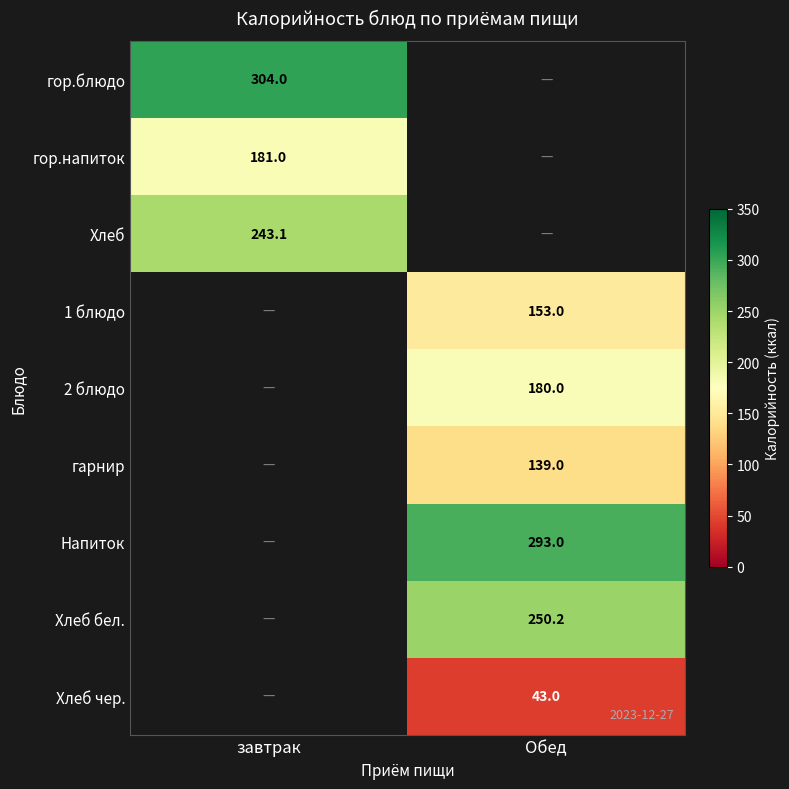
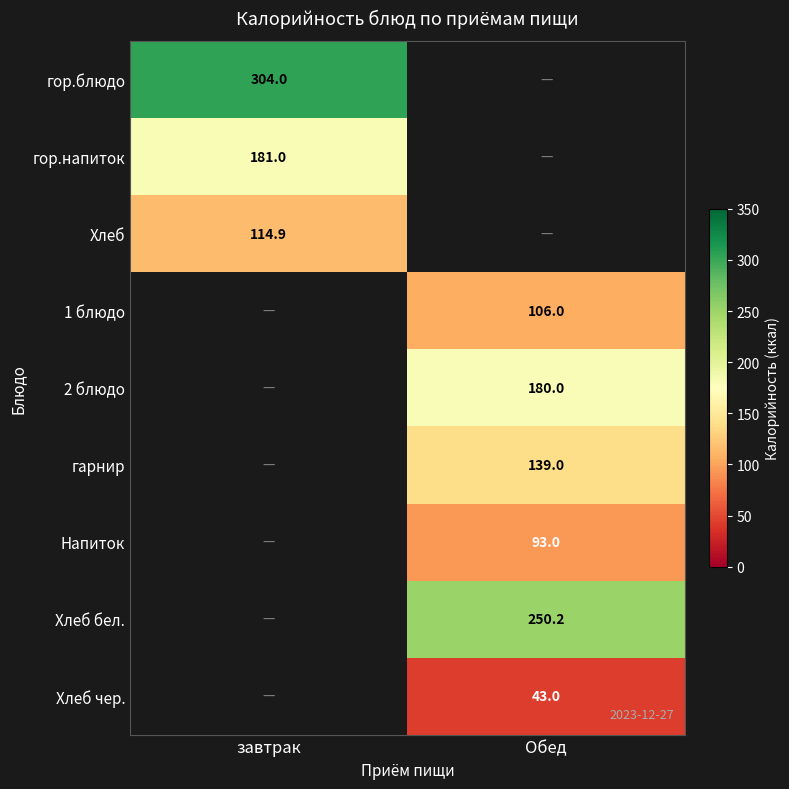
Хлеб, завтрак: 243.1 -> 114.9
1 блюдо, Обед: 153.0 -> 106.0
Напиток, Обед: 293.0 -> 93.0
